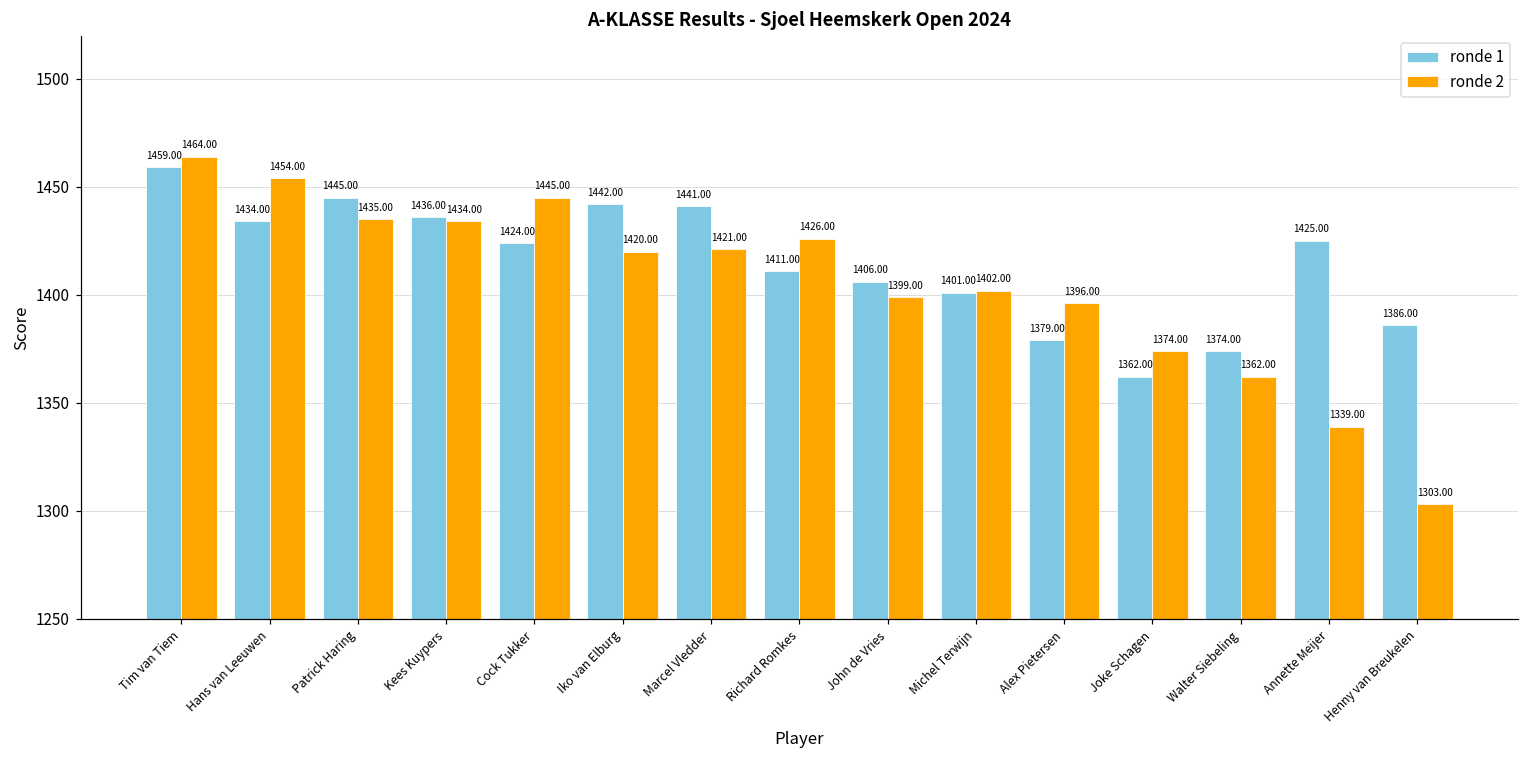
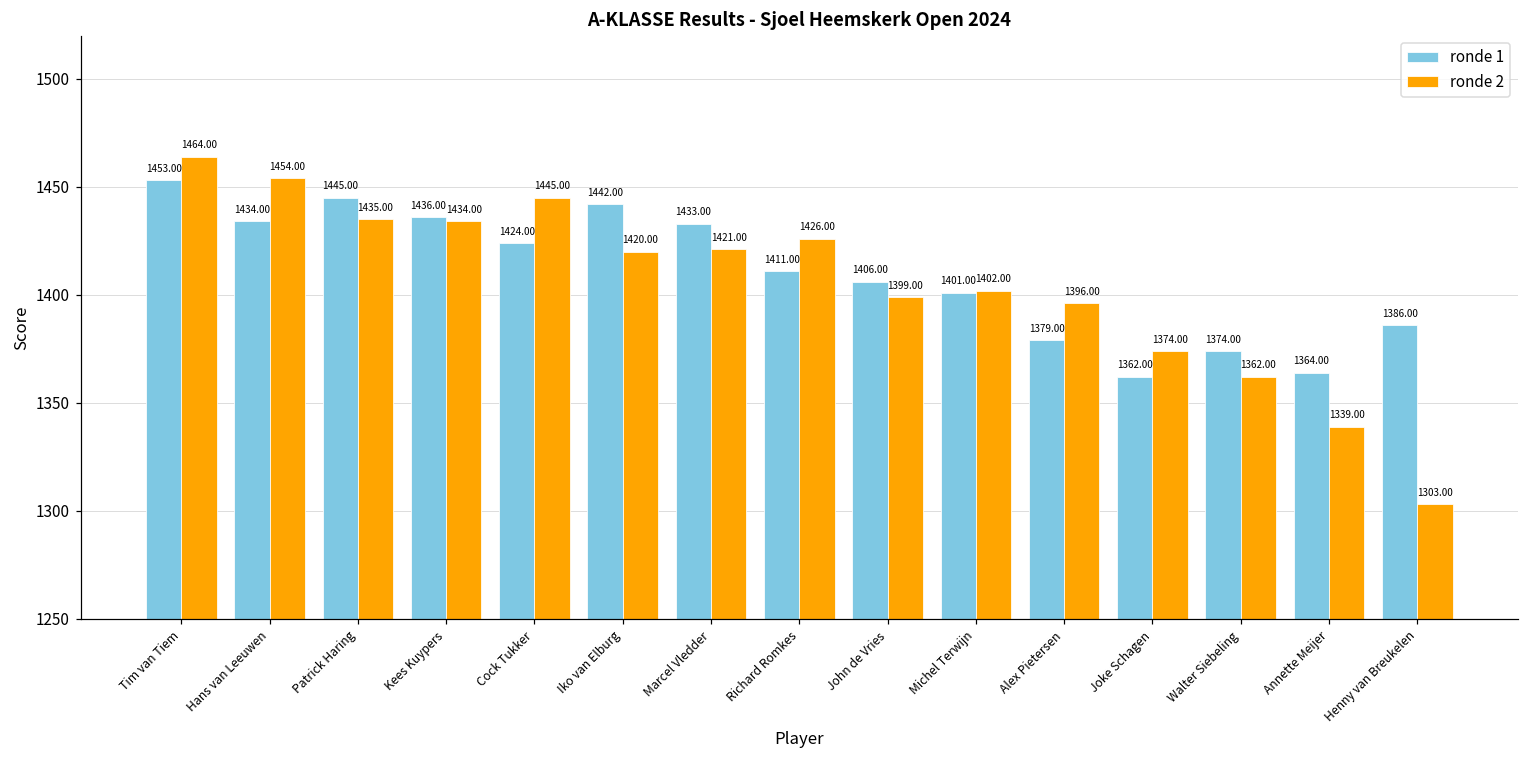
ronde 1, Tim van Tiem: 1459.00 -> 1453.00
ronde 1, Marcel Vledder: 1441.00 -> 1433.00
ronde 1, Annette Meijer: 1425.00 -> 1364.00
